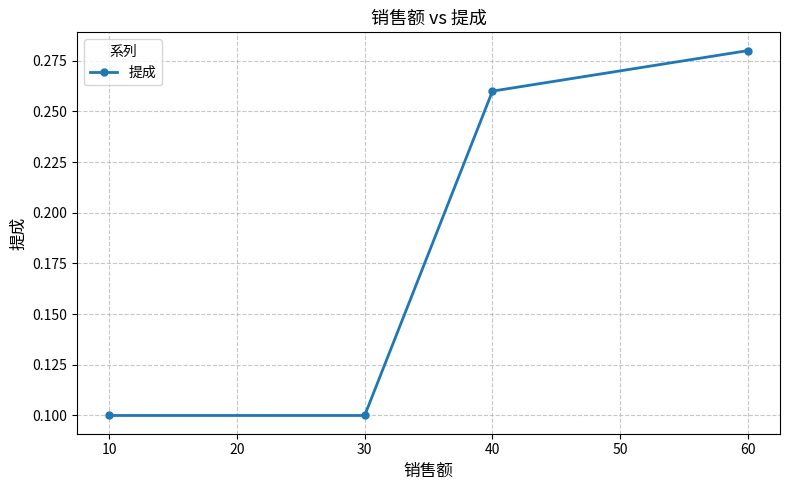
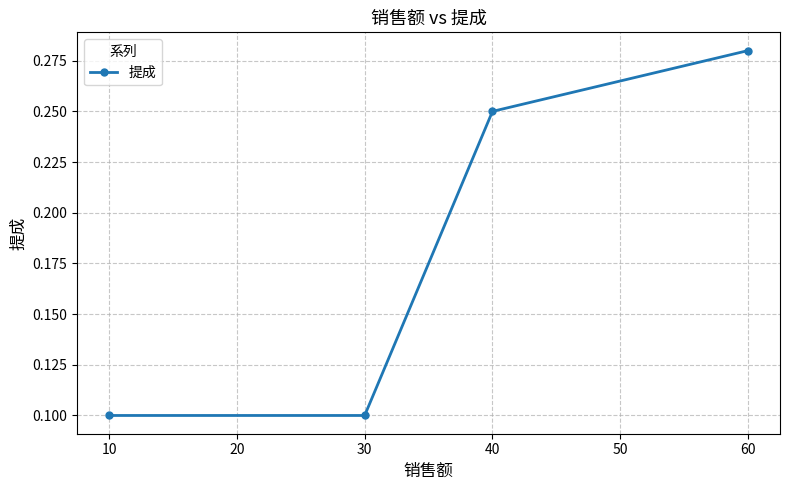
40: 0.26 -> 0.25
